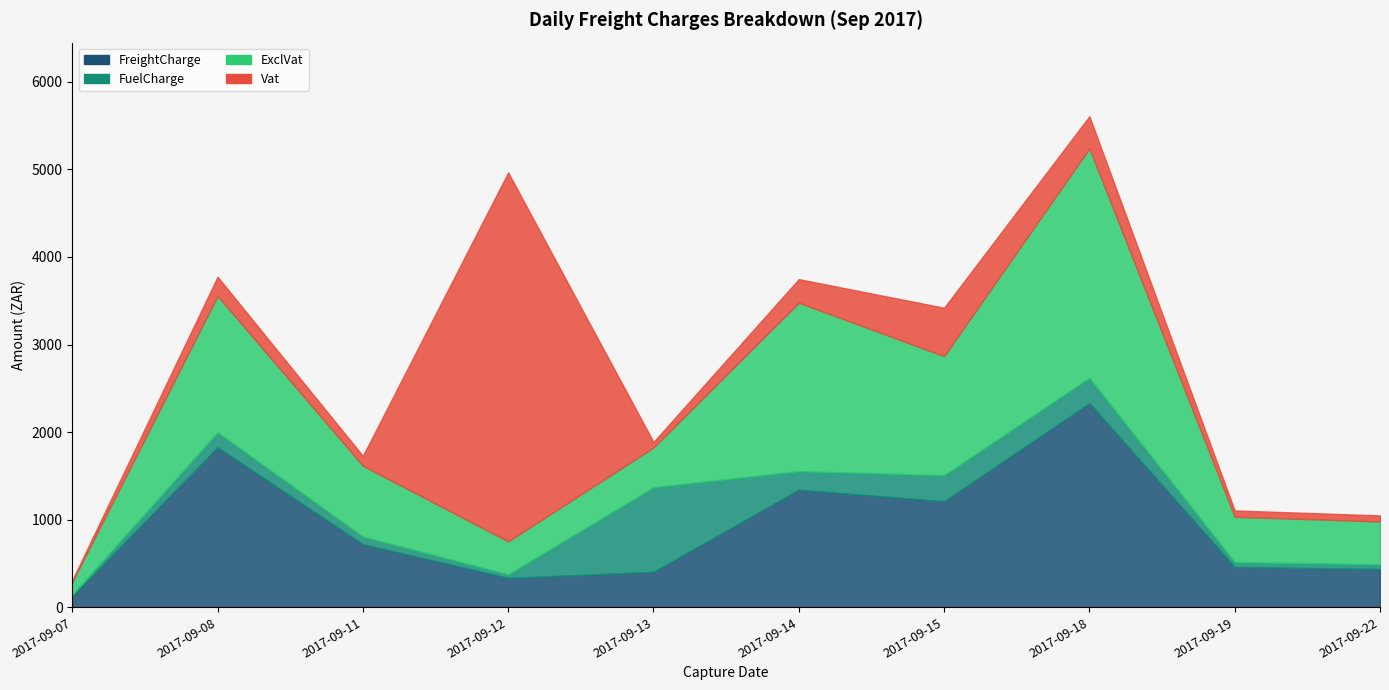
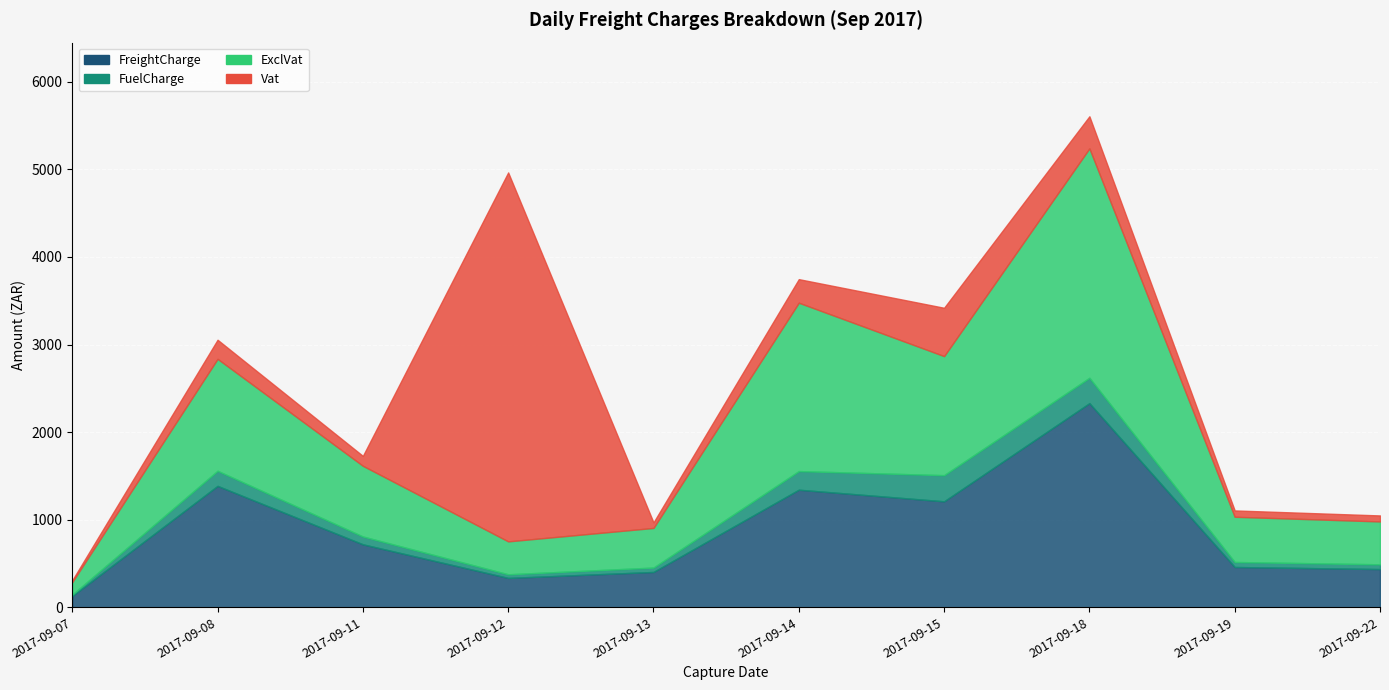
FreightCharge, 2017-09-08: 1800 -> 1400
ExclVat, 2017-09-08: 1600 -> 1300
FuelCharge, 2017-09-13: 1000 -> 100
